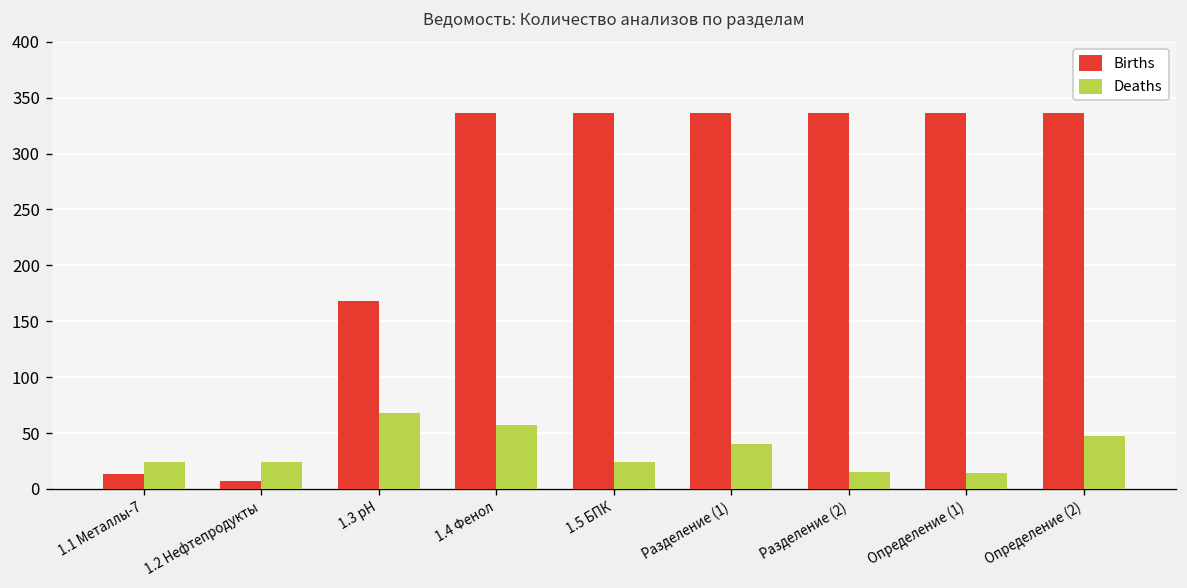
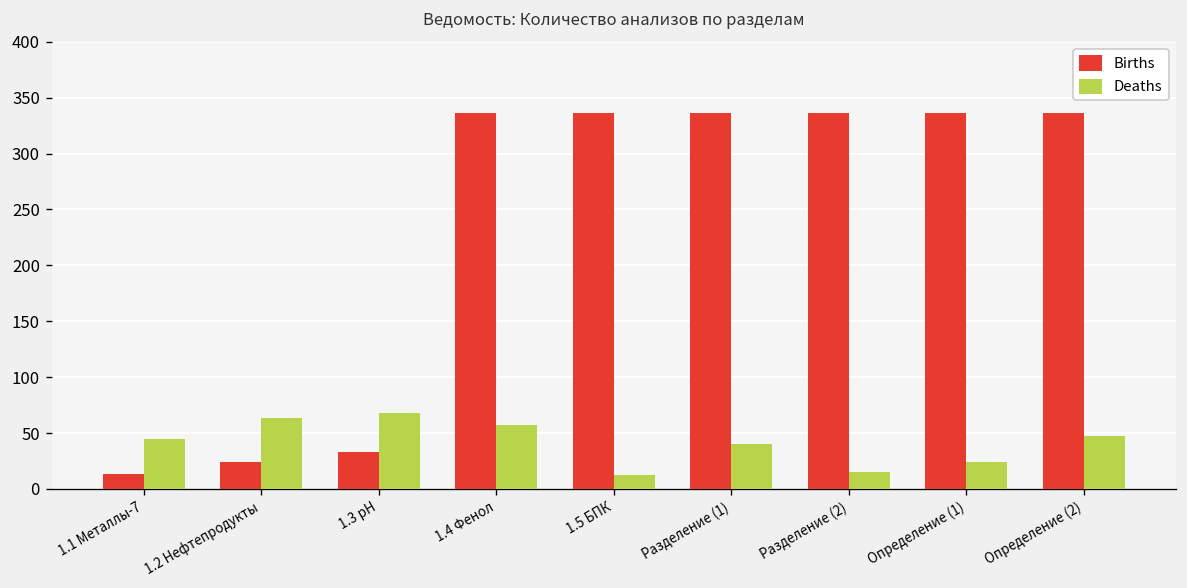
Deaths, 1.1 Металлы-7: 20 -> 50
Births, 1.2 Нефтепродукты: 10 -> 20
Deaths, 1.2 Нефтепродукты: 20 -> 60
Births, 1.3 рН: 170 -> 30
Deaths, 1.5 БПК: 20 -> 10
Deaths, Определение (1): 10 -> 20
